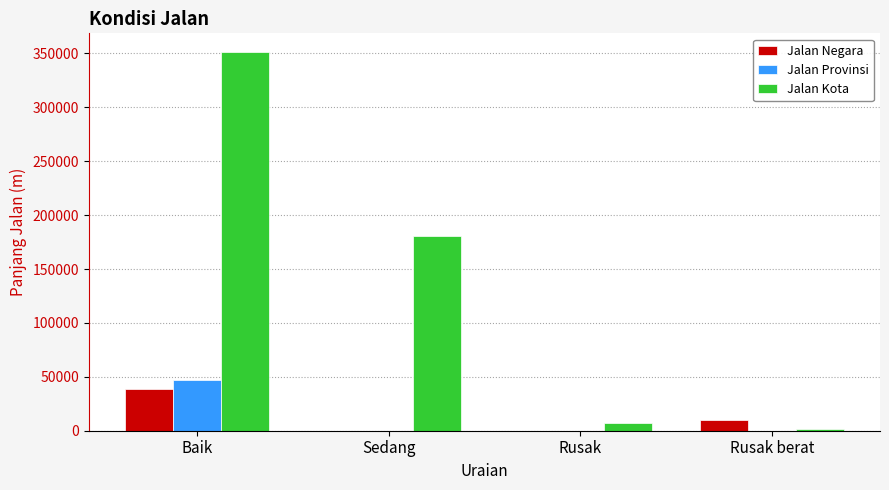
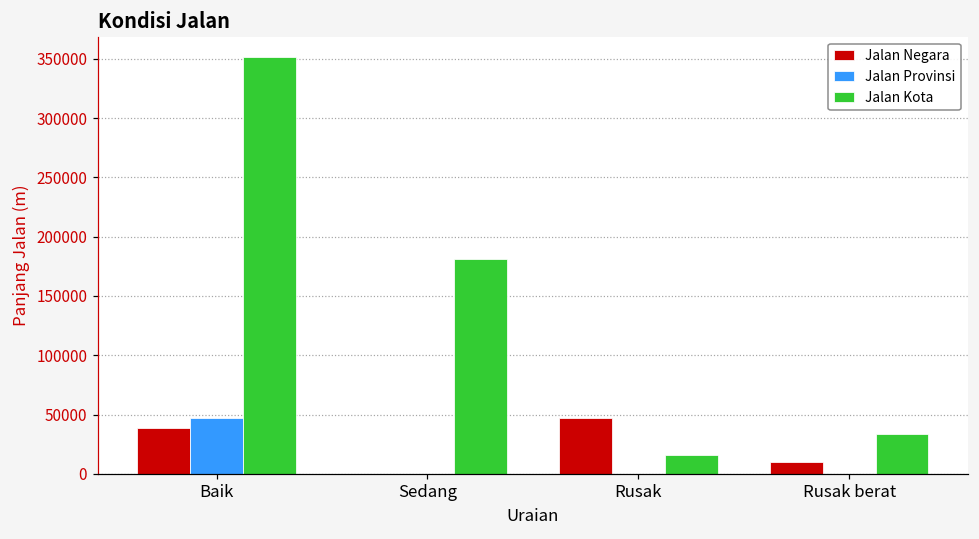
Jalan Negara, Rusak: 0 -> 47000
Jalan Kota, Rusak: 7000 -> 16000
Jalan Kota, Rusak berat: 2000 -> 33000
